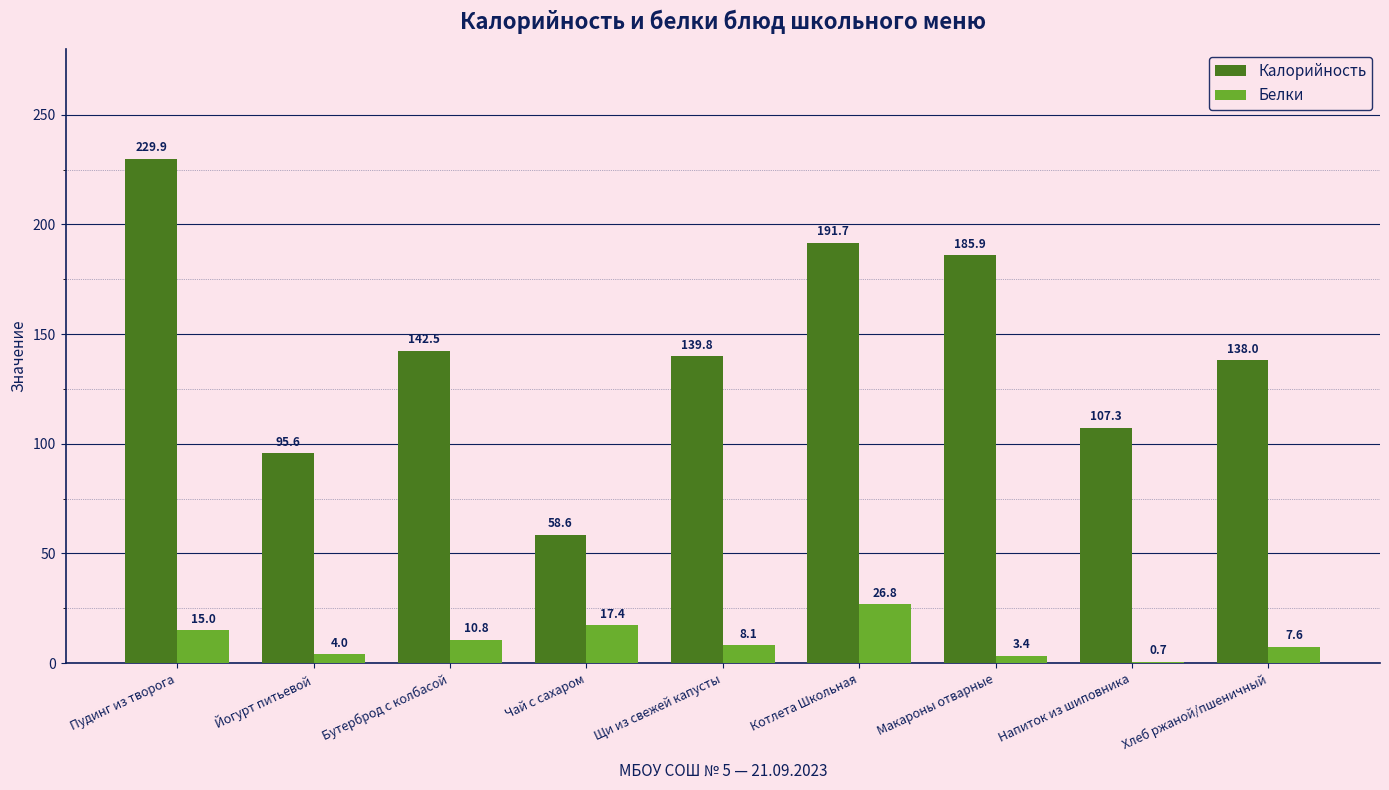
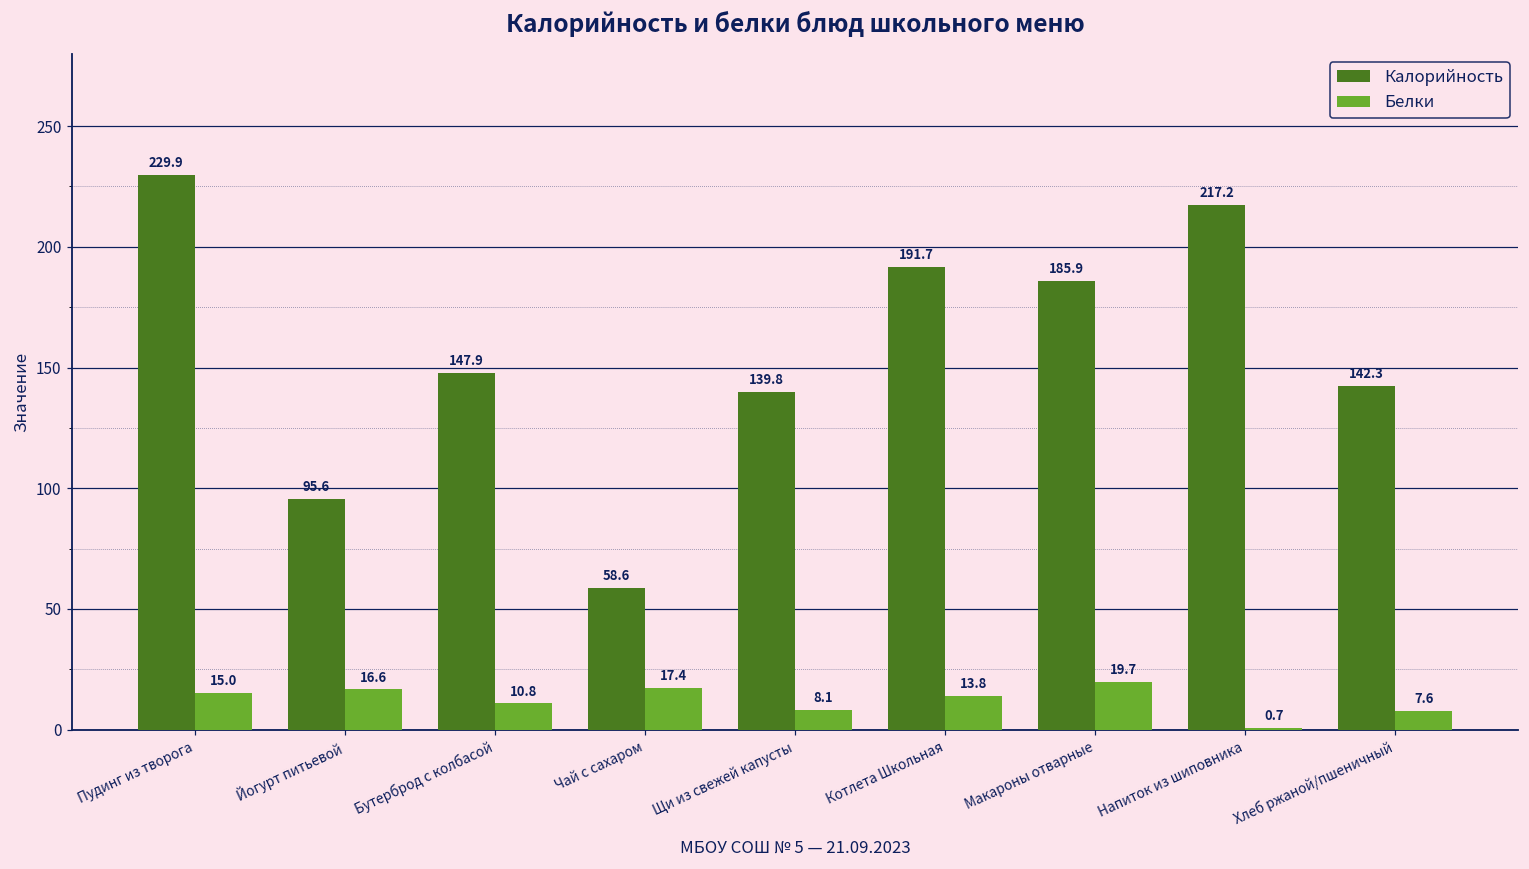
Белки, Йогурт питьевой: 4.0 -> 16.6
Калорийность, Бутерброд с колбасой: 142.5 -> 147.9
Белки, Котлета Школьная: 26.8 -> 13.8
Белки, Макароны отварные: 3.4 -> 19.7
Калорийность, Напиток из шиповника: 107.3 -> 217.2
Калорийность, Хлеб ржаной/пшеничный: 138.0 -> 142.3
